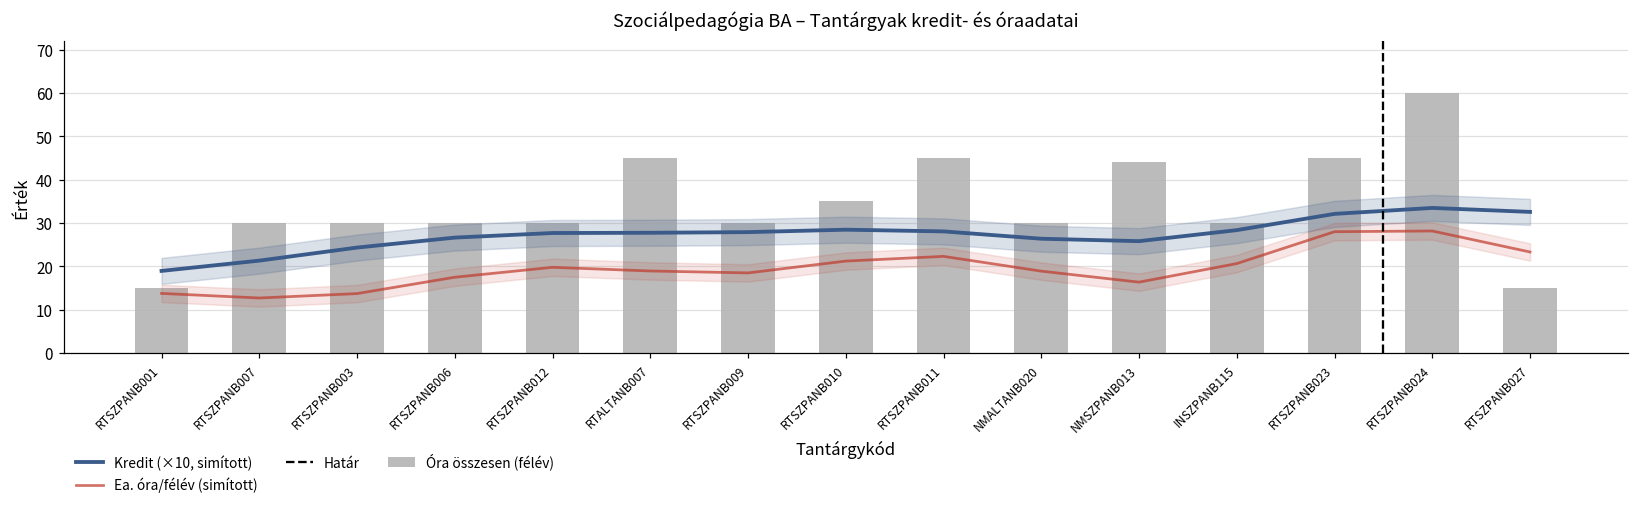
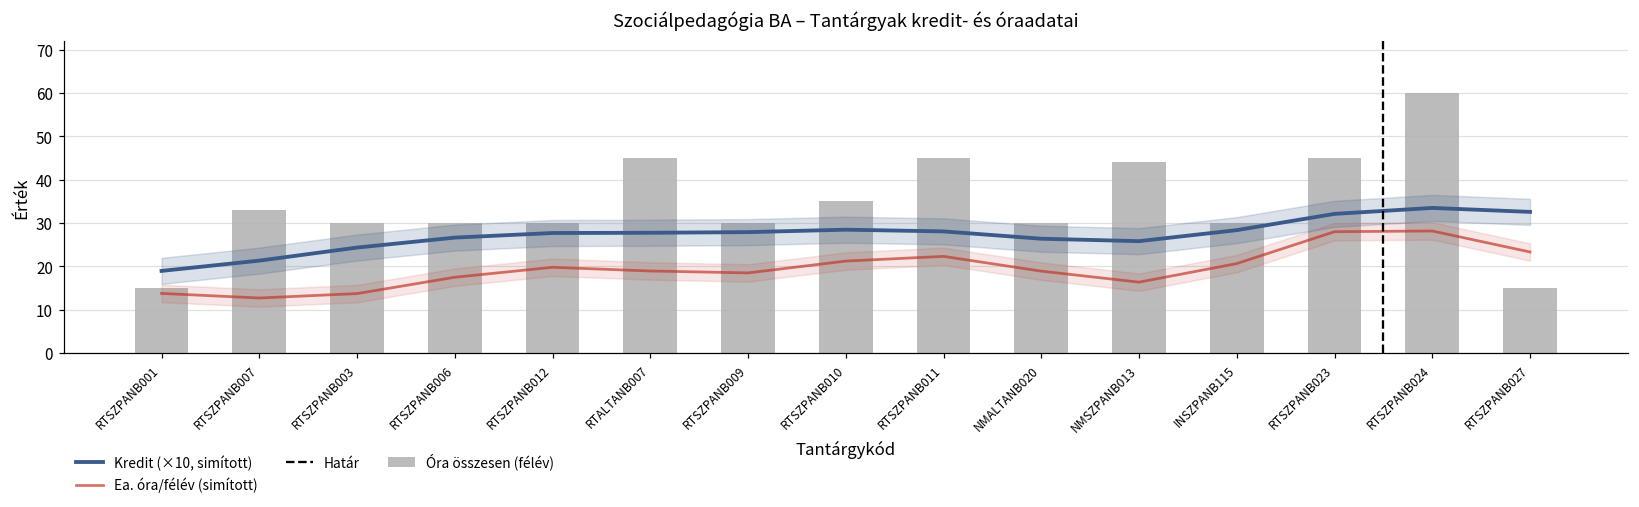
Óra összesen (félév), RTSZPANB007: 30 -> 33
